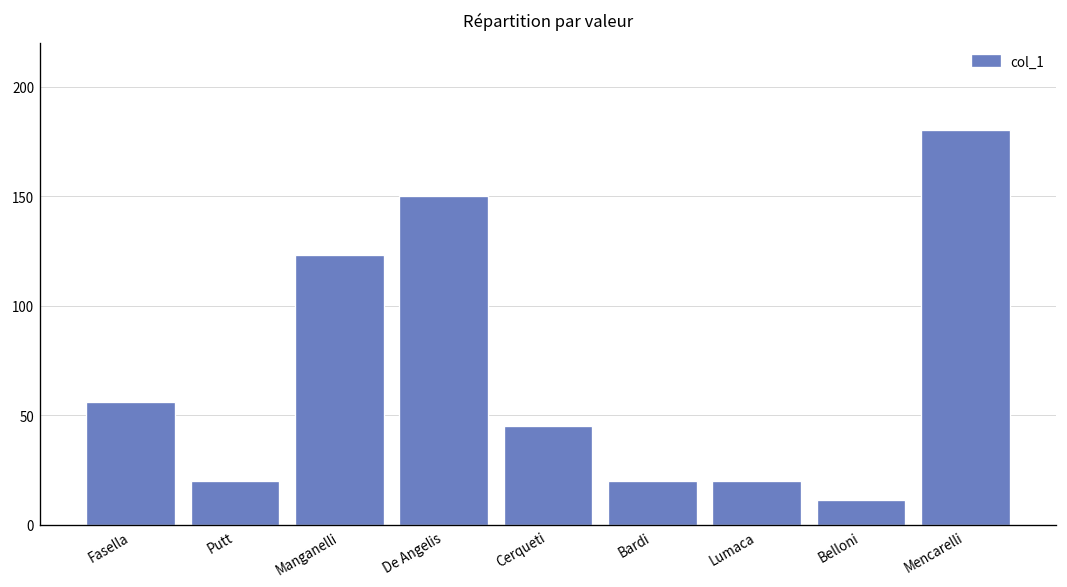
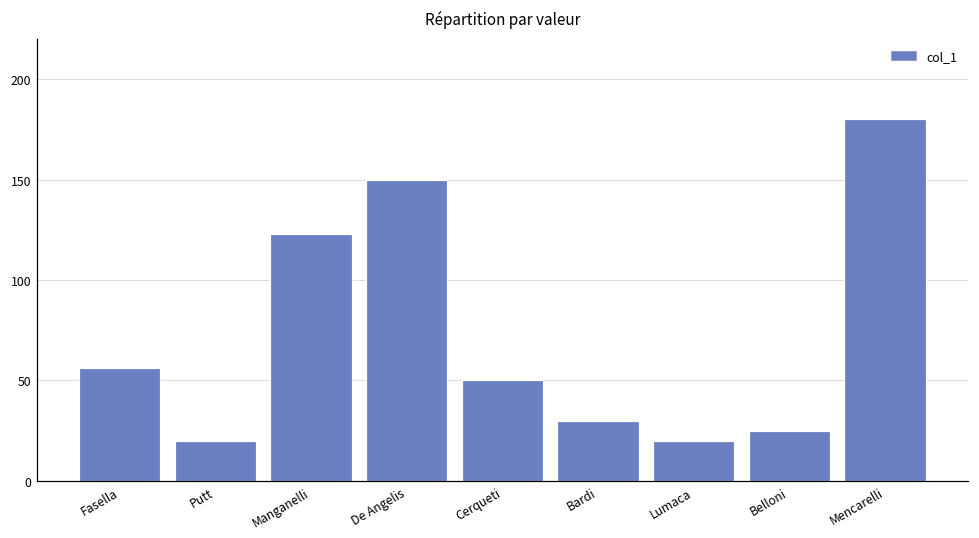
Cerqueti: 45 -> 50
Bardi: 20 -> 30
Belloni: 11 -> 25
